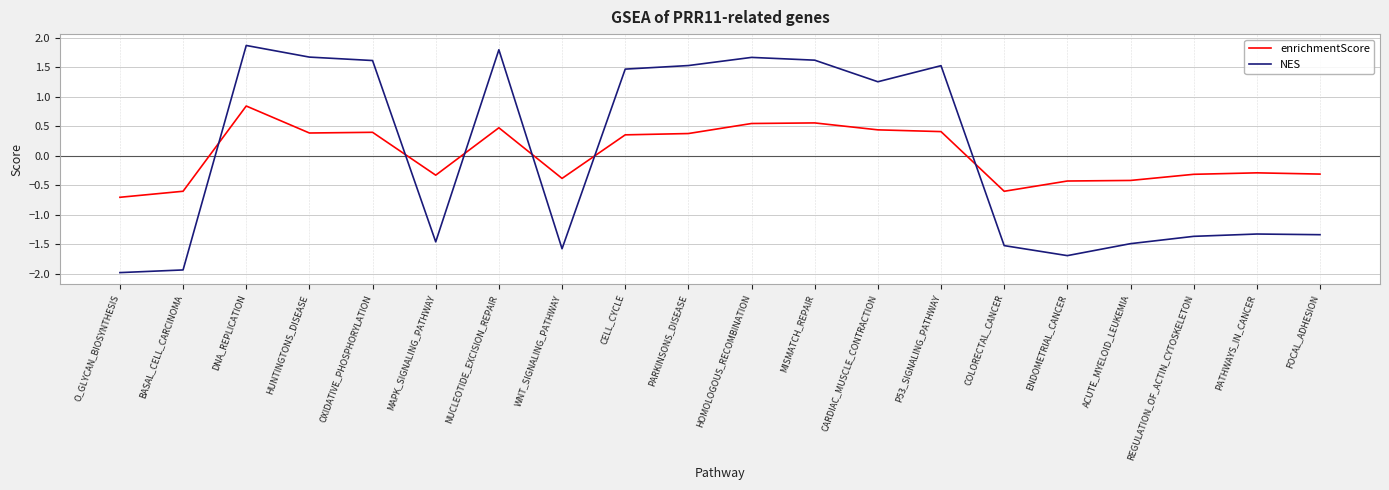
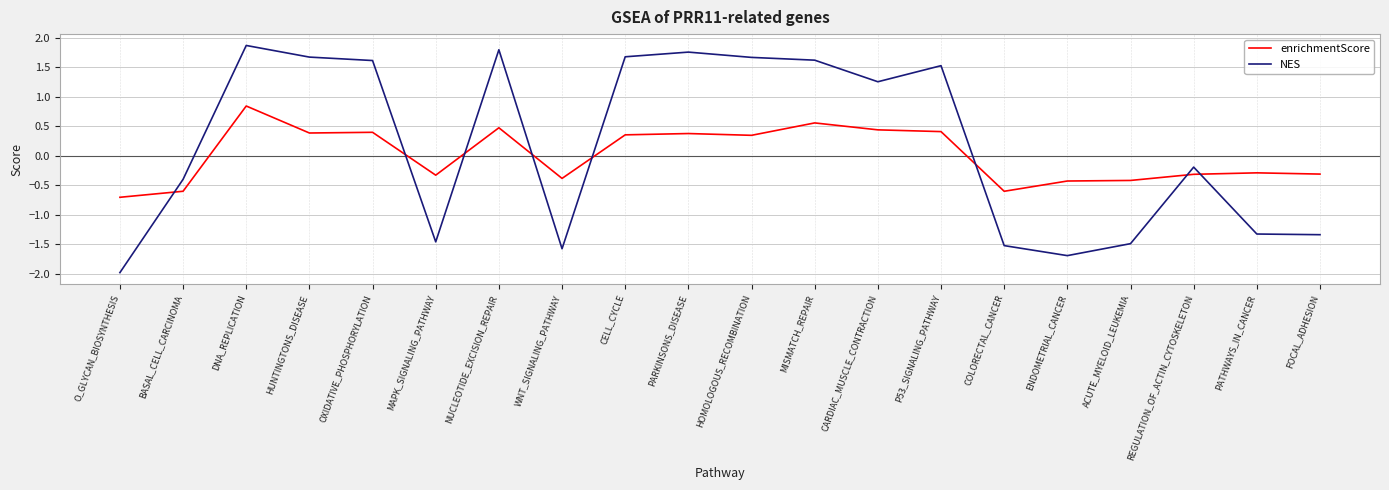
NES, BASAL_CELL_CARCINOMA: -1.9 -> -0.4
NES, CELL_CYCLE: 1.5 -> 1.7
NES, PARKINSONS_DISEASE: 1.5 -> 1.8
enrichmentScore, HOMOLOGOUS_RECOMBINATION: 0.5 -> 0.3
NES, REGULATION_OF_ACTIN_CYTOSKELETON: -1.4 -> -0.2
